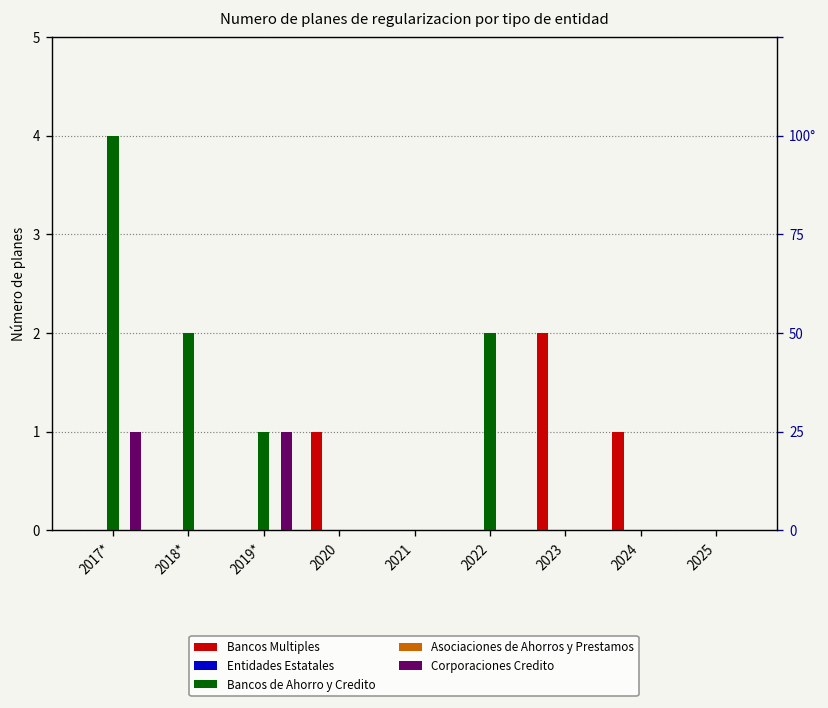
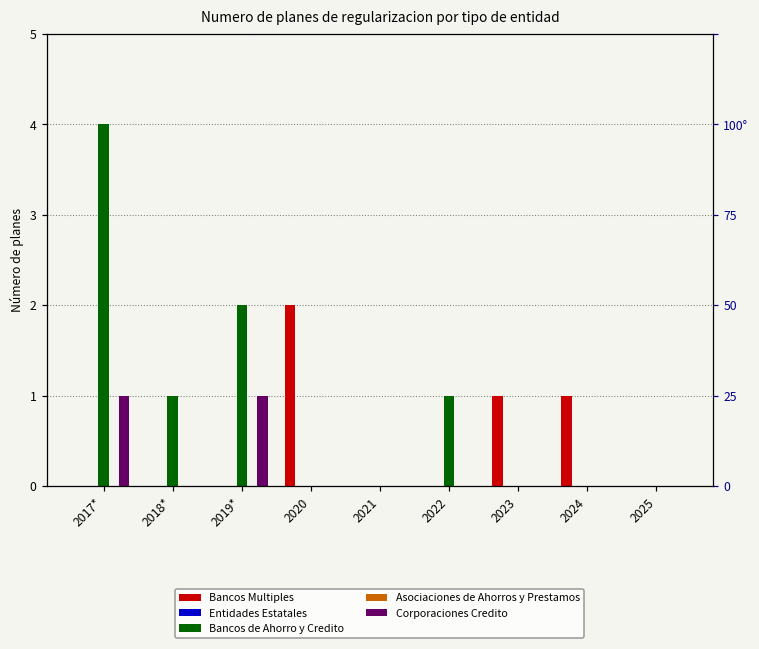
Bancos de Ahorro y Credito, 2018*: 2 -> 1
Bancos de Ahorro y Credito, 2019*: 1 -> 2
Bancos Multiples, 2020: 1 -> 2
Bancos de Ahorro y Credito, 2022: 2 -> 1
Bancos Multiples, 2023: 2 -> 1
